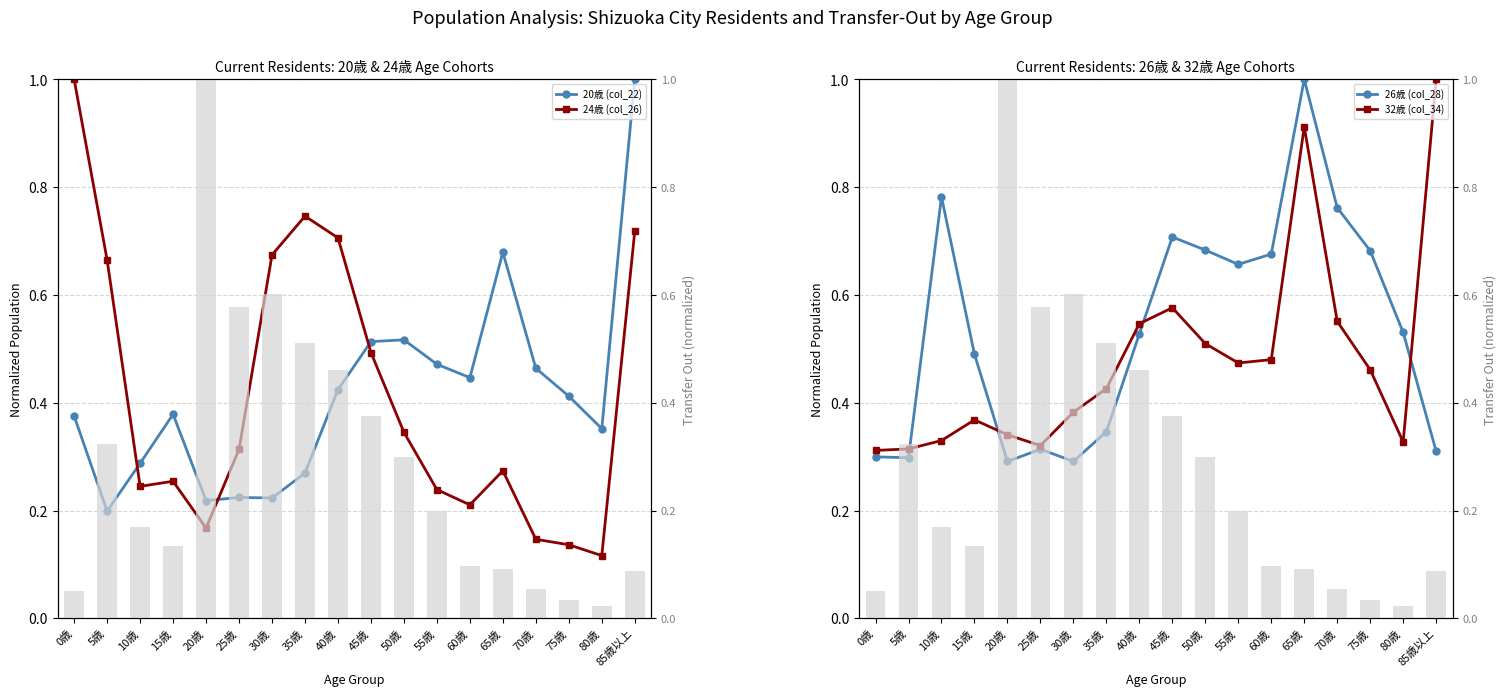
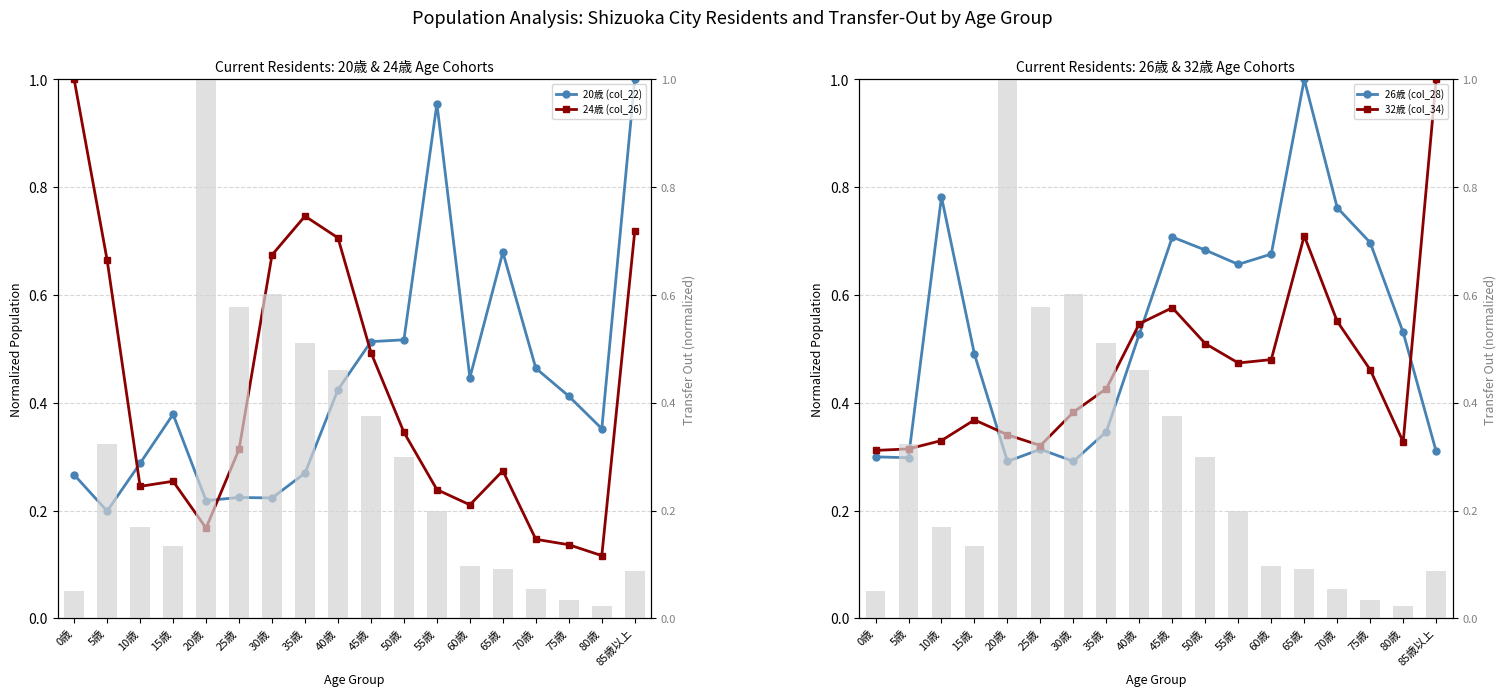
Current Residents: 20歳 & 24歳 Age Cohorts, 20歳 (col_22), 0歳: 0.38 -> 0.27
Current Residents: 20歳 & 24歳 Age Cohorts, 20歳 (col_22), 55歳: 0.47 -> 0.95
Current Residents: 26歳 & 32歳 Age Cohorts, 32歳 (col_34), 65歳: 0.91 -> 0.71
Current Residents: 26歳 & 32歳 Age Cohorts, 26歳 (col_28), 75歳: 0.68 -> 0.70
